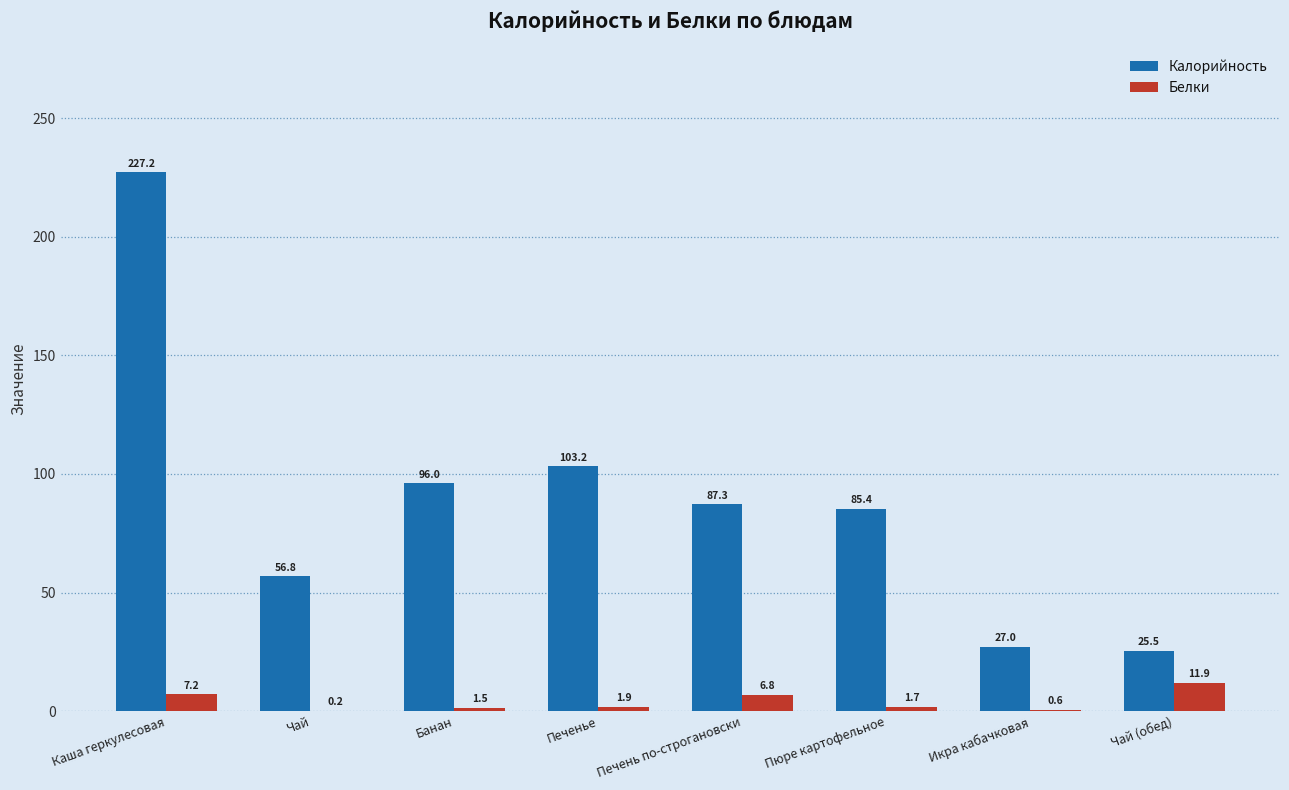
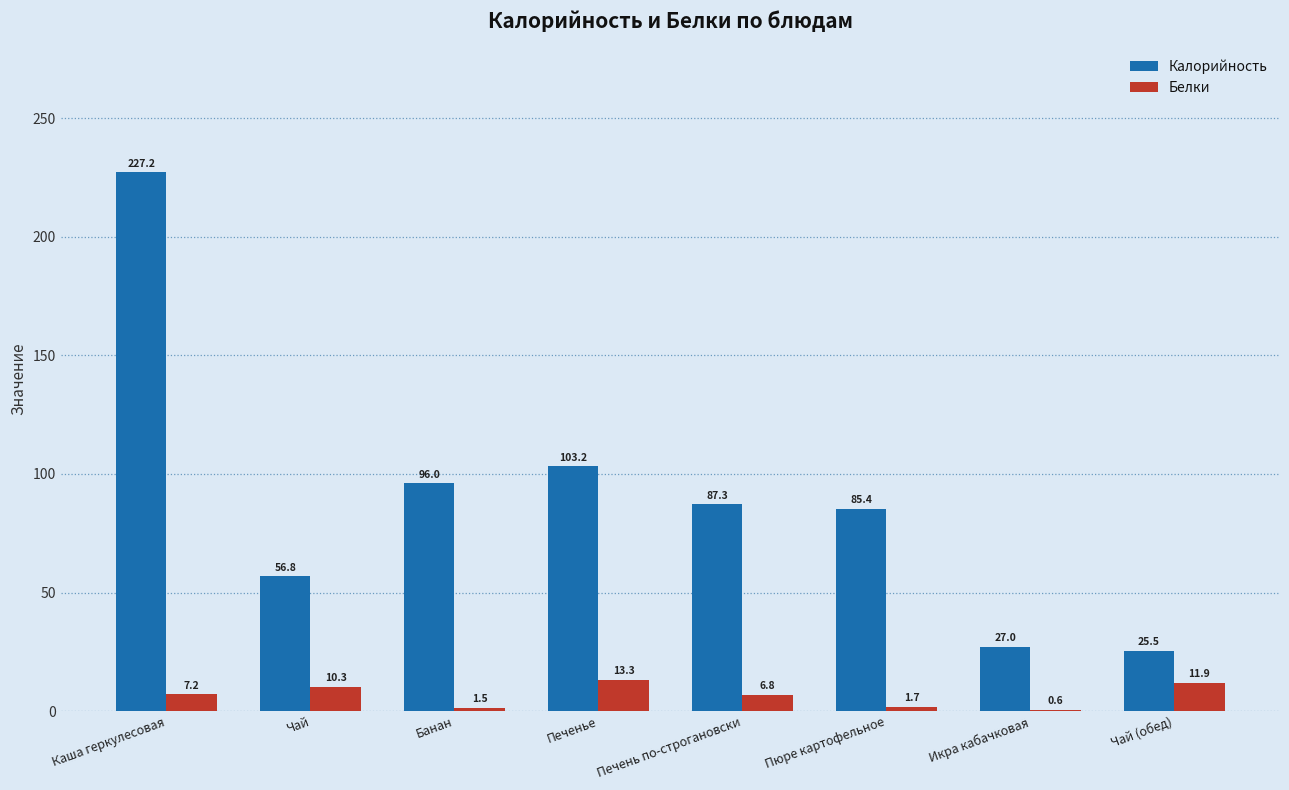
Белки, Чай: 0.2 -> 10.3
Белки, Печенье: 1.9 -> 13.3
